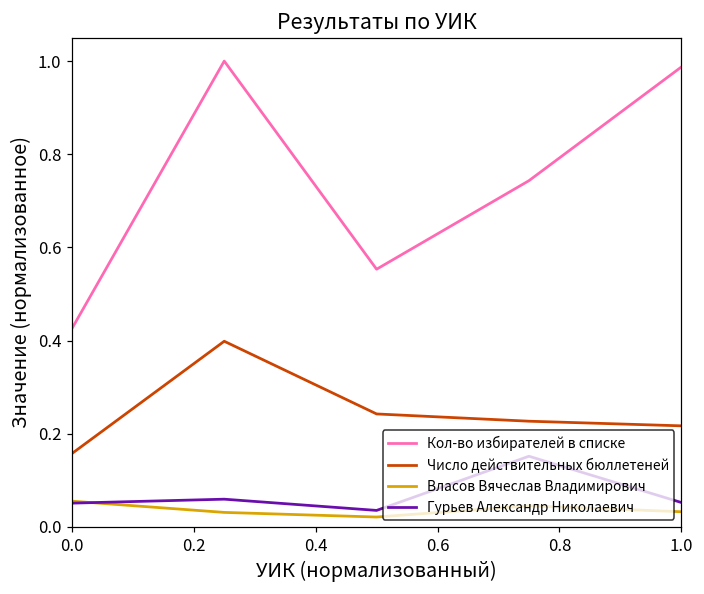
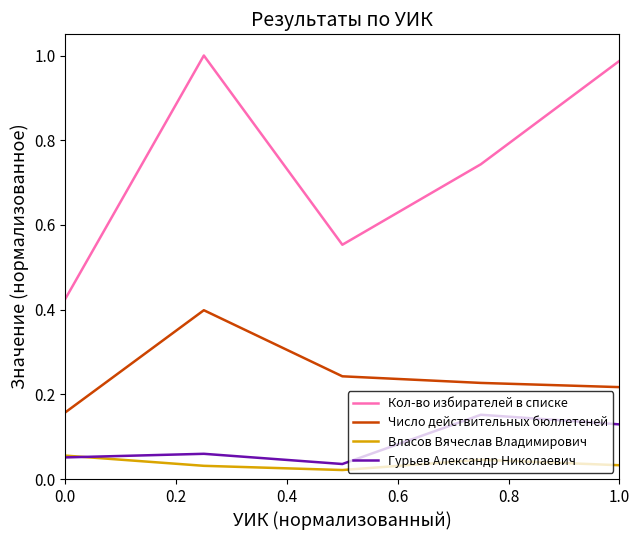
Гурьев Александр Николаевич, 1.0: 0.05 -> 0.13
